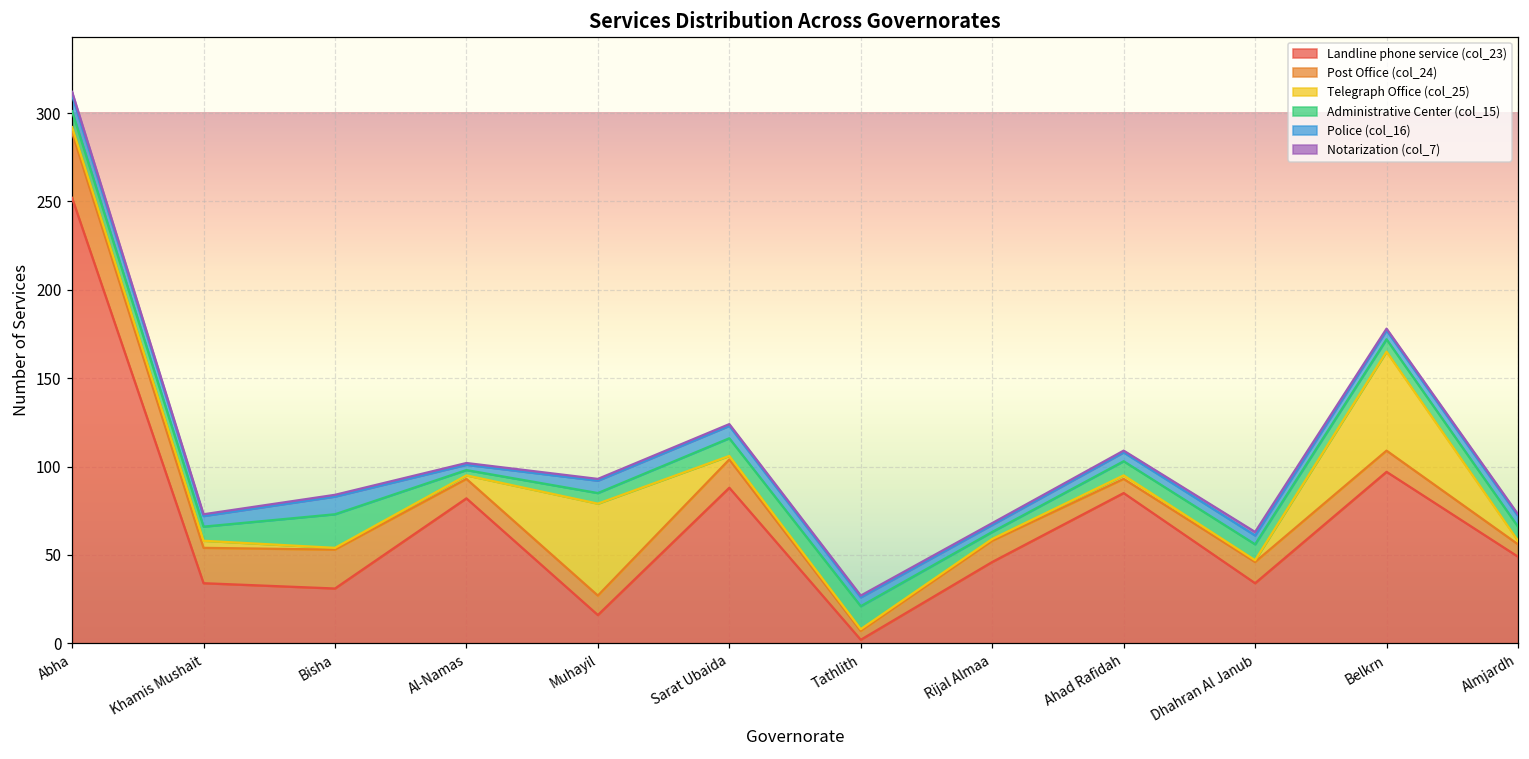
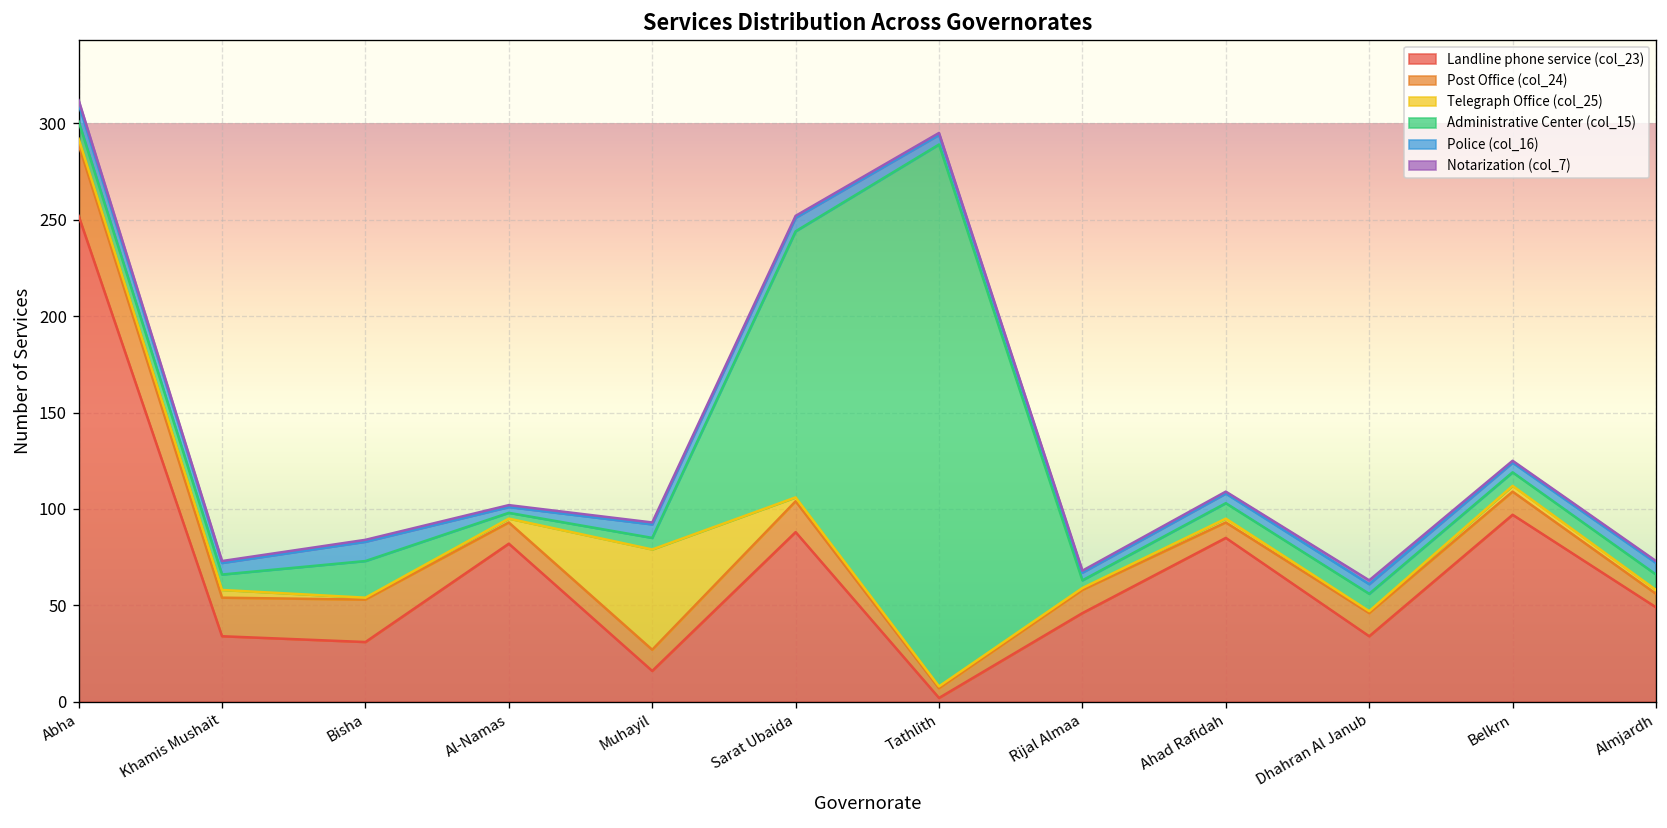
Administrative Center (col_15), Sarat Ubaida: 10 -> 138
Administrative Center (col_15), Tathlith: 13 -> 281
Telegraph Office (col_25), Belkrn: 56 -> 3
